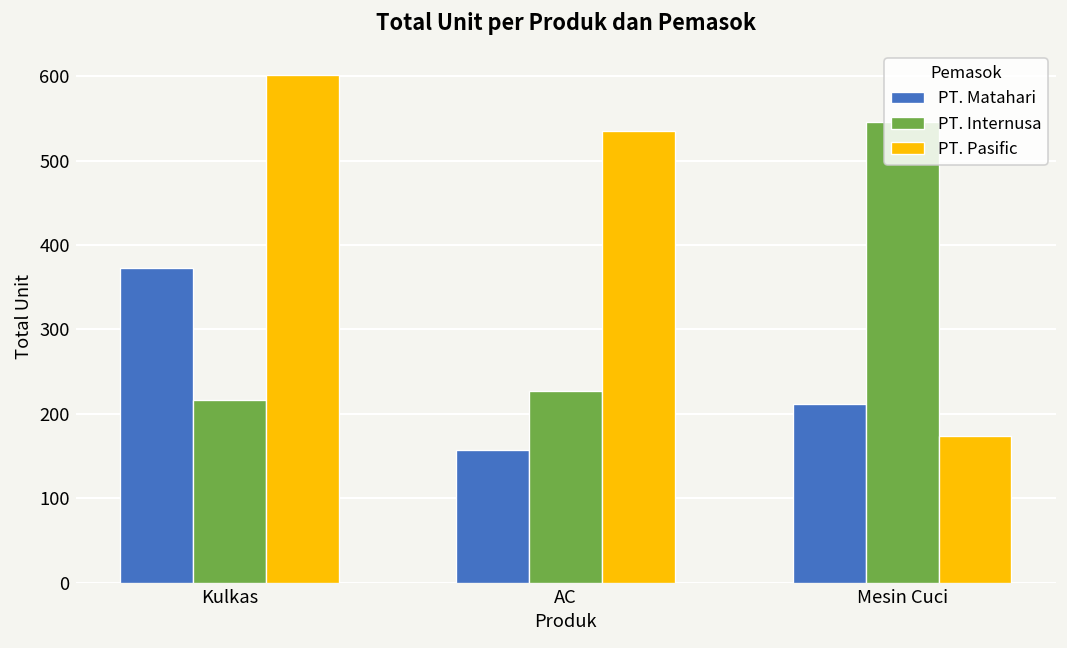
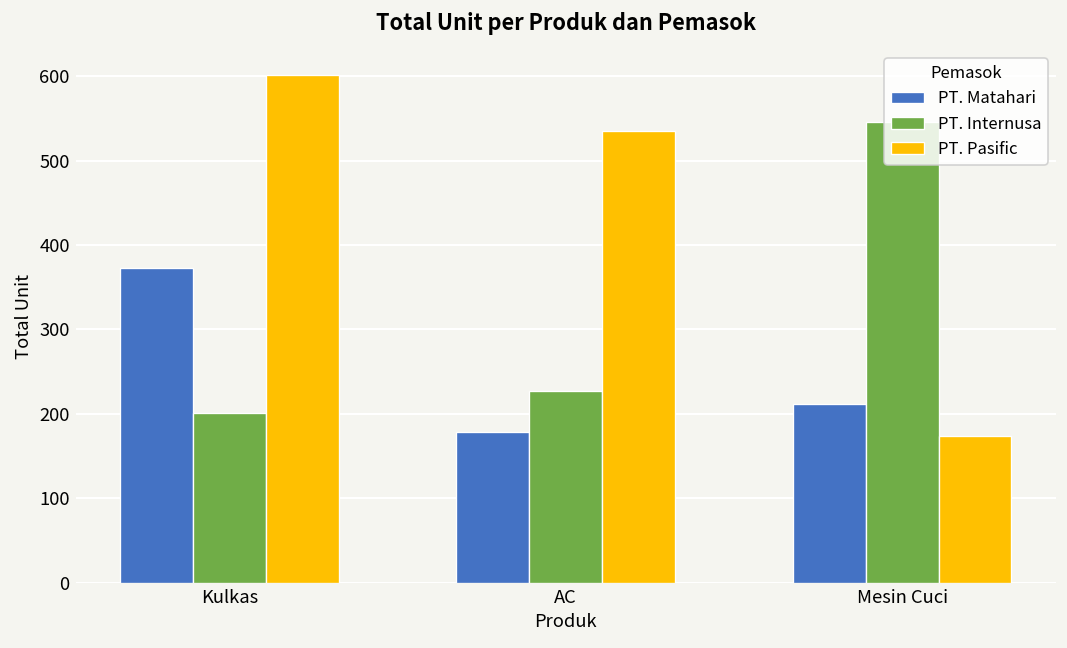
PT. Internusa, Kulkas: 220 -> 200
PT. Matahari, AC: 160 -> 180
